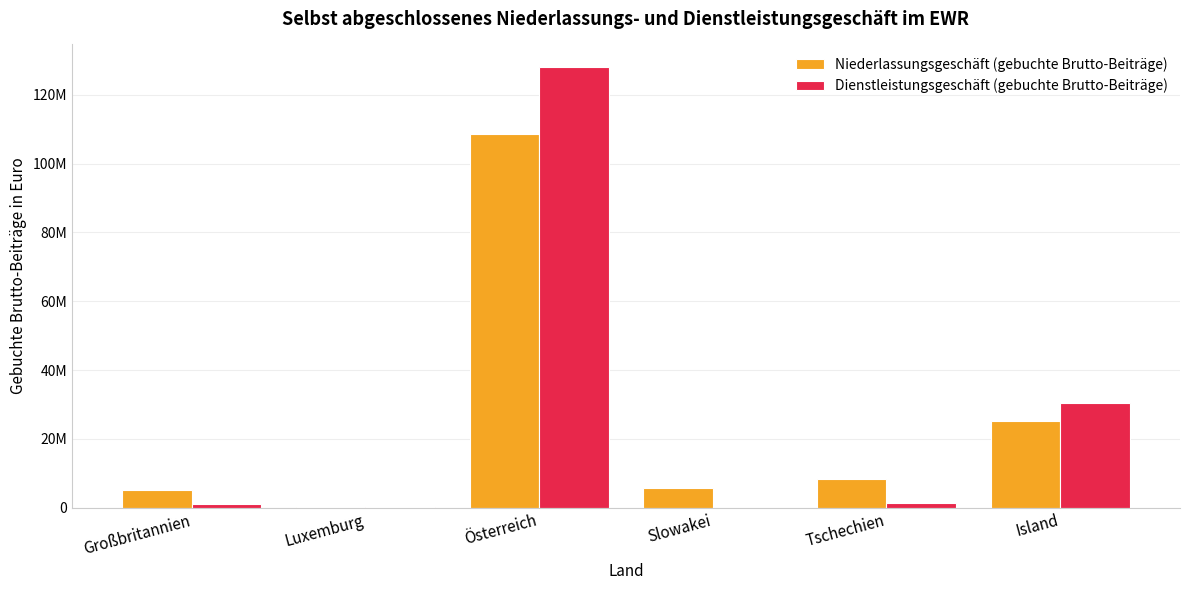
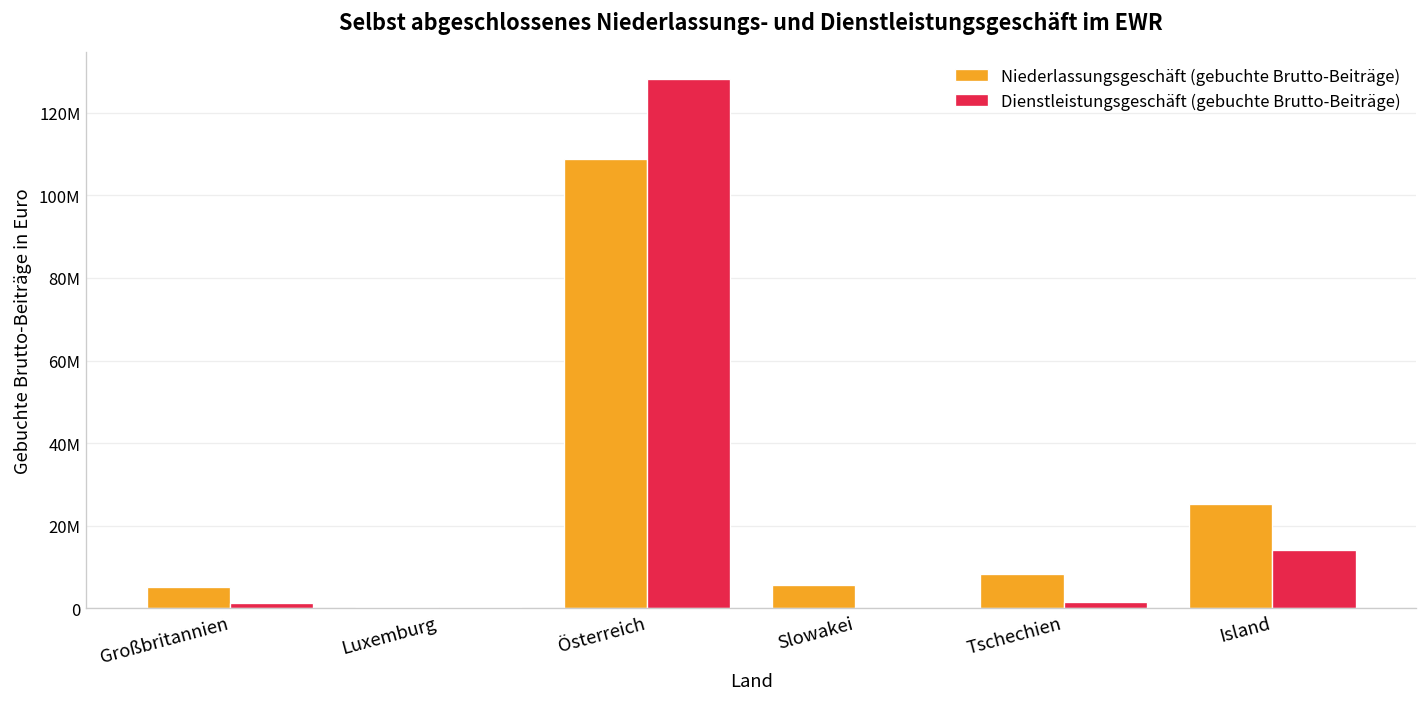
Dienstleistungsgeschäft (gebuchte Brutto-Beiträge), Island: 31000000 -> 14000000
